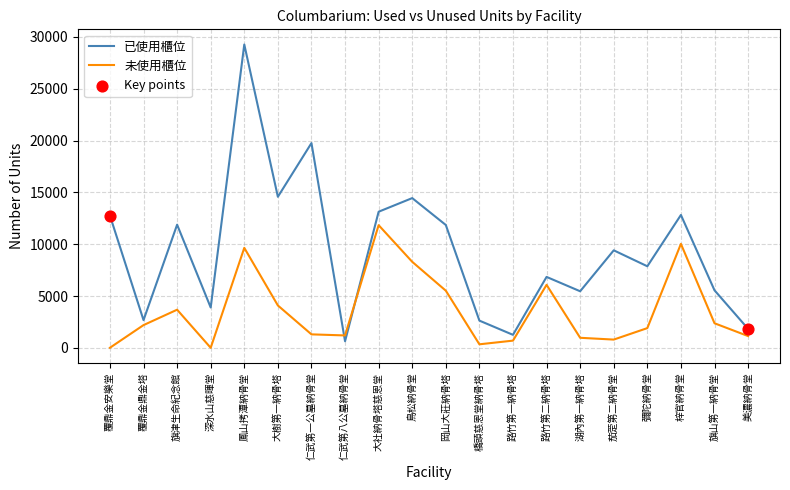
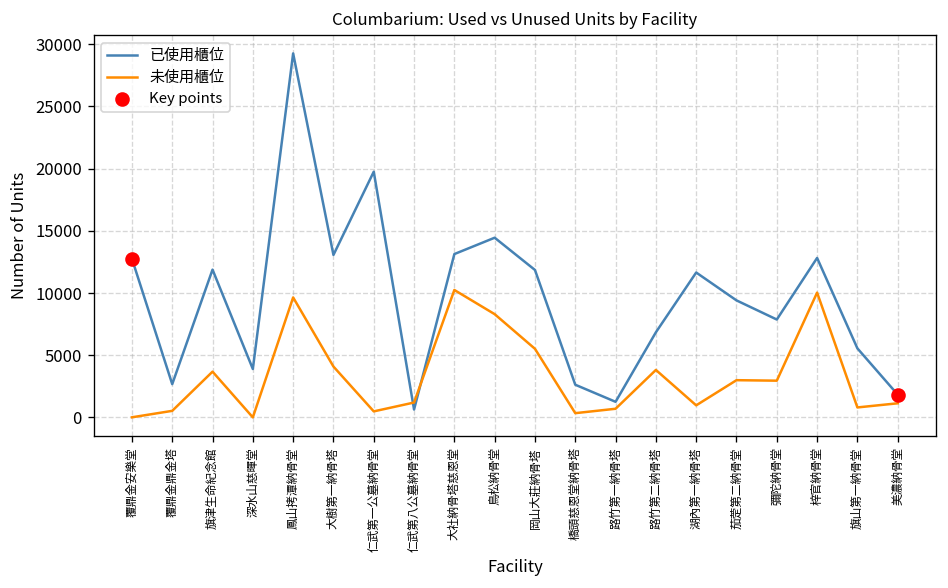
未使用櫃位, 覆鼎金鼎金塔: 2200 -> 500
已使用櫃位, 大樹第一納骨塔: 14600 -> 13100
未使用櫃位, 仁武第一公墓納骨堂: 1300 -> 500
未使用櫃位, 大社納骨塔慈恩堂: 11800 -> 10200
未使用櫃位, 路竹第二納骨塔: 6100 -> 3800
已使用櫃位, 湖內第一納骨塔: 5500 -> 11700
未使用櫃位, 茄萣第二納骨堂: 800 -> 3000
未使用櫃位, 彌陀納骨堂: 1900 -> 3000
未使用櫃位, 旗山第一納骨堂: 2400 -> 800
